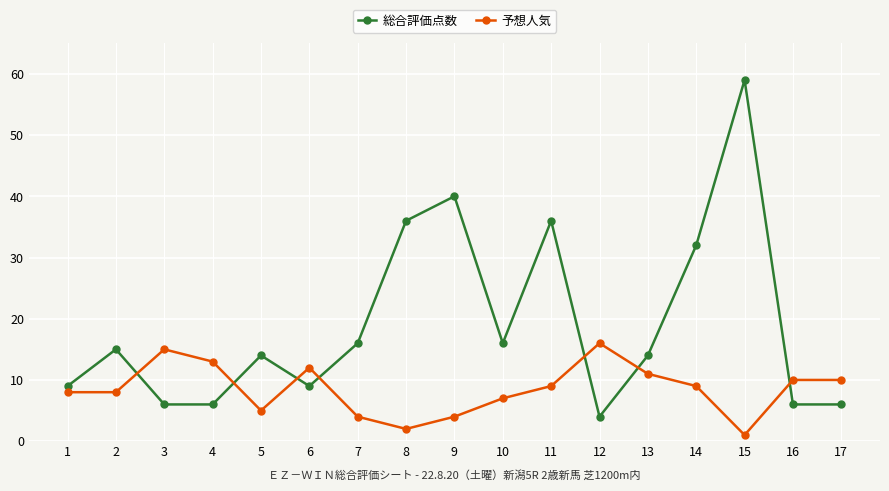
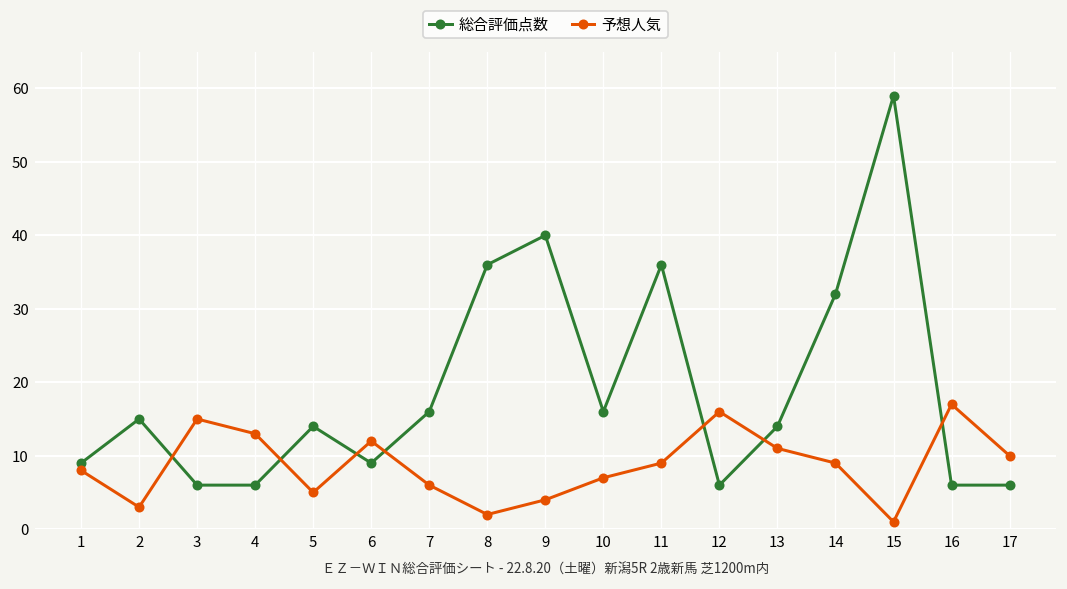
予想人気, 2: 8 -> 3
予想人気, 7: 4 -> 6
総合評価点数, 12: 4 -> 6
予想人気, 16: 10 -> 17
